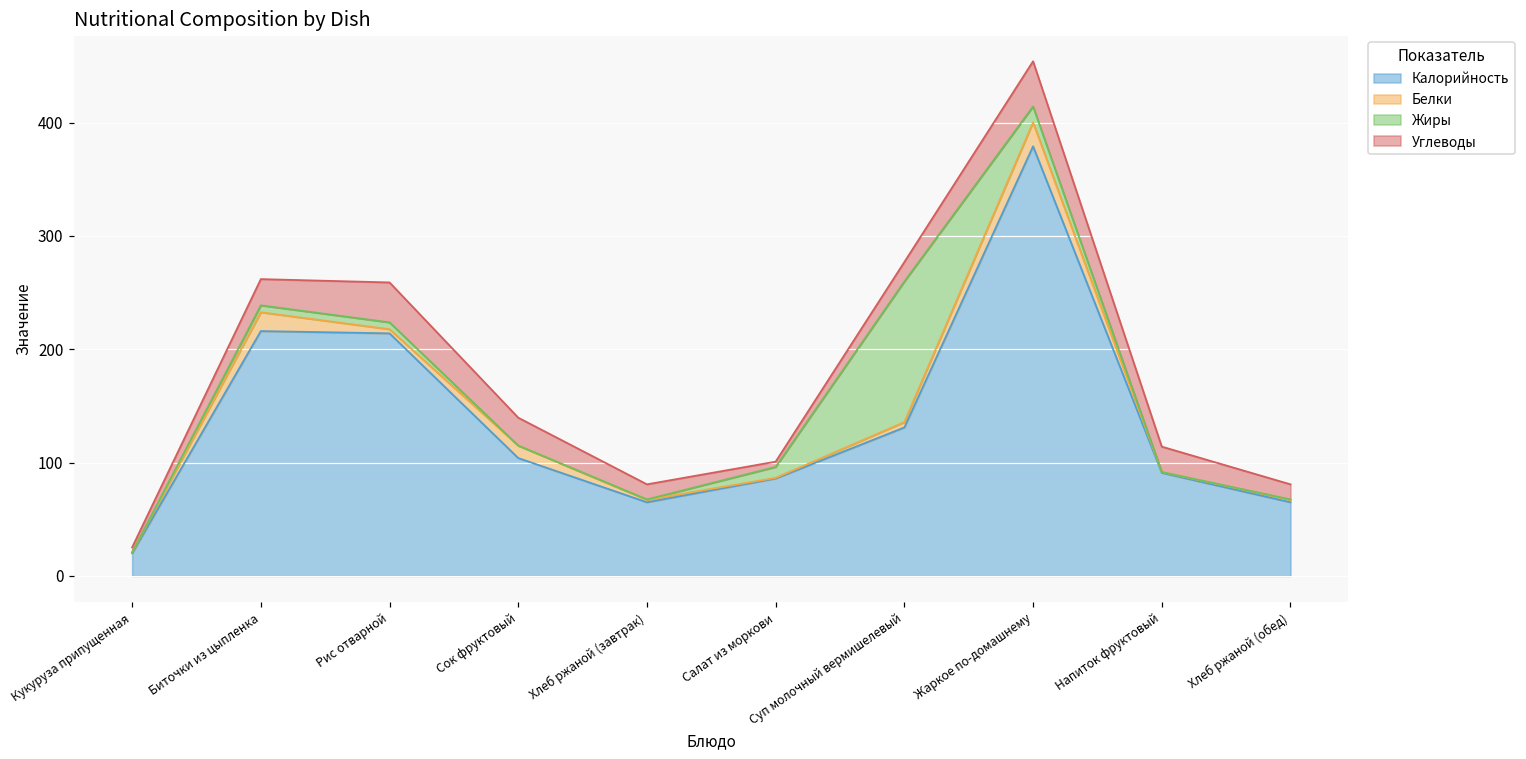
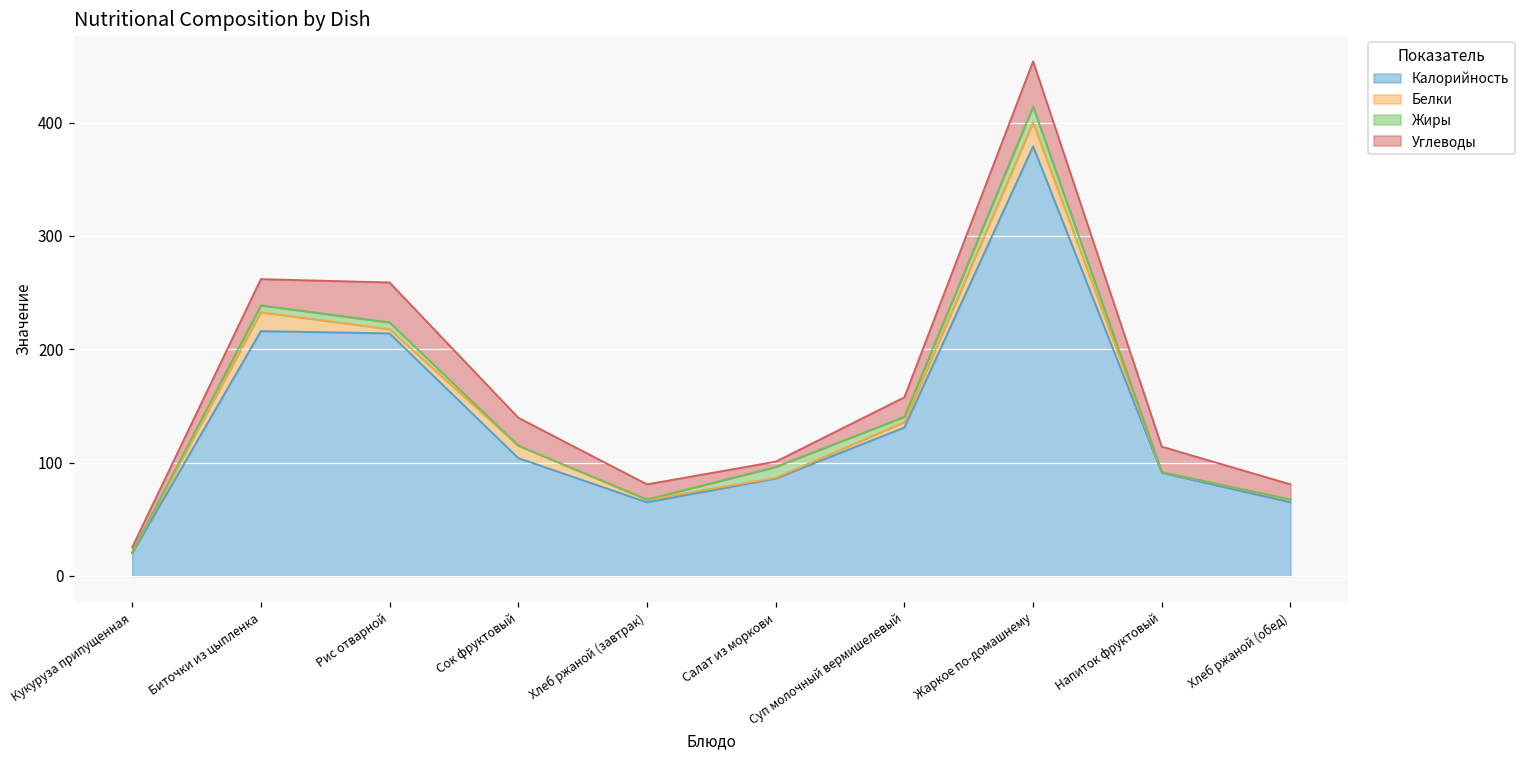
Жиры, Суп молочный вермишелевый: 124 -> 5
